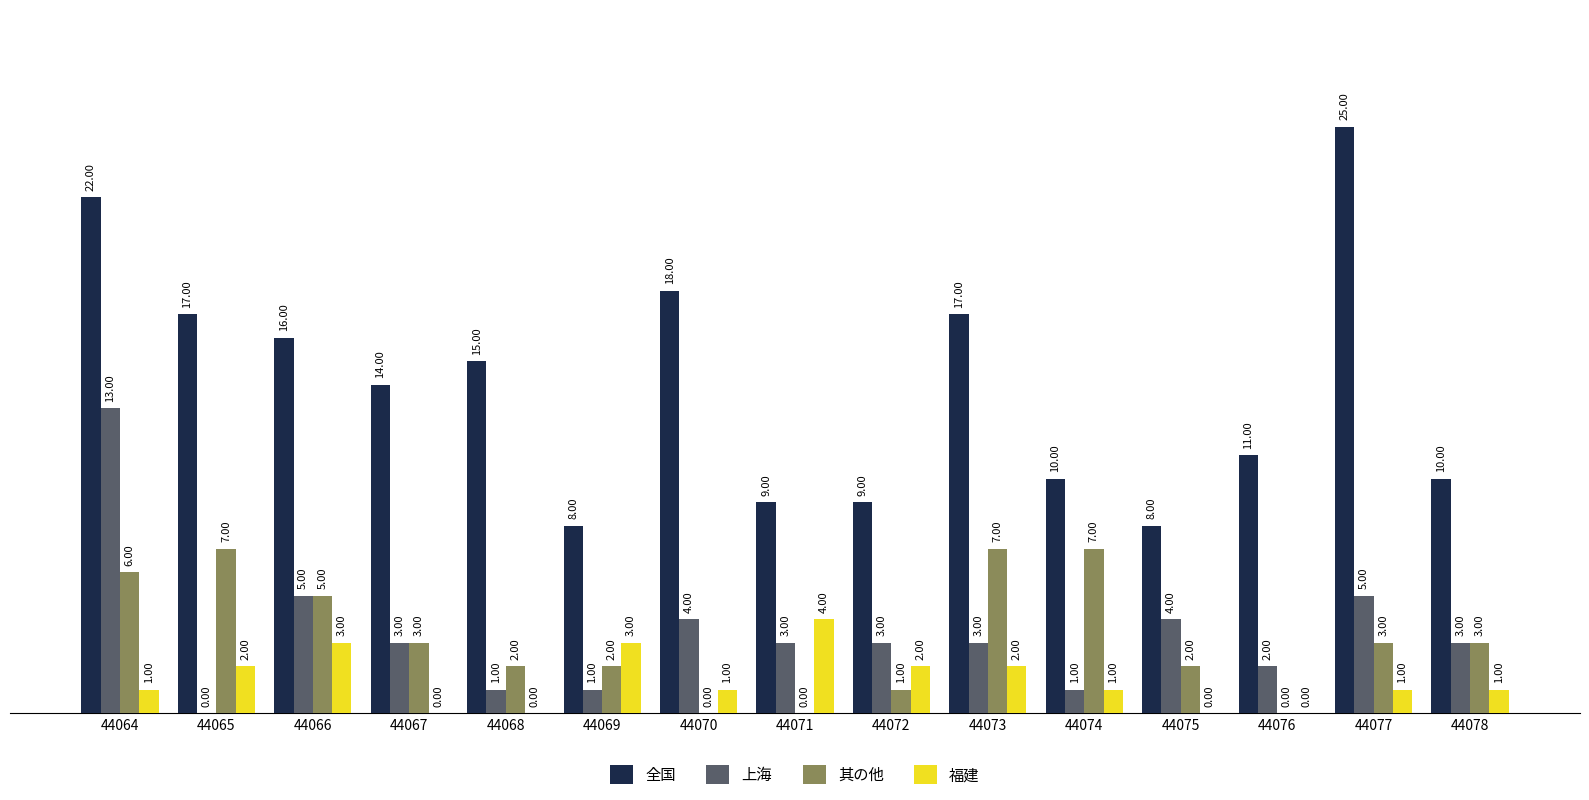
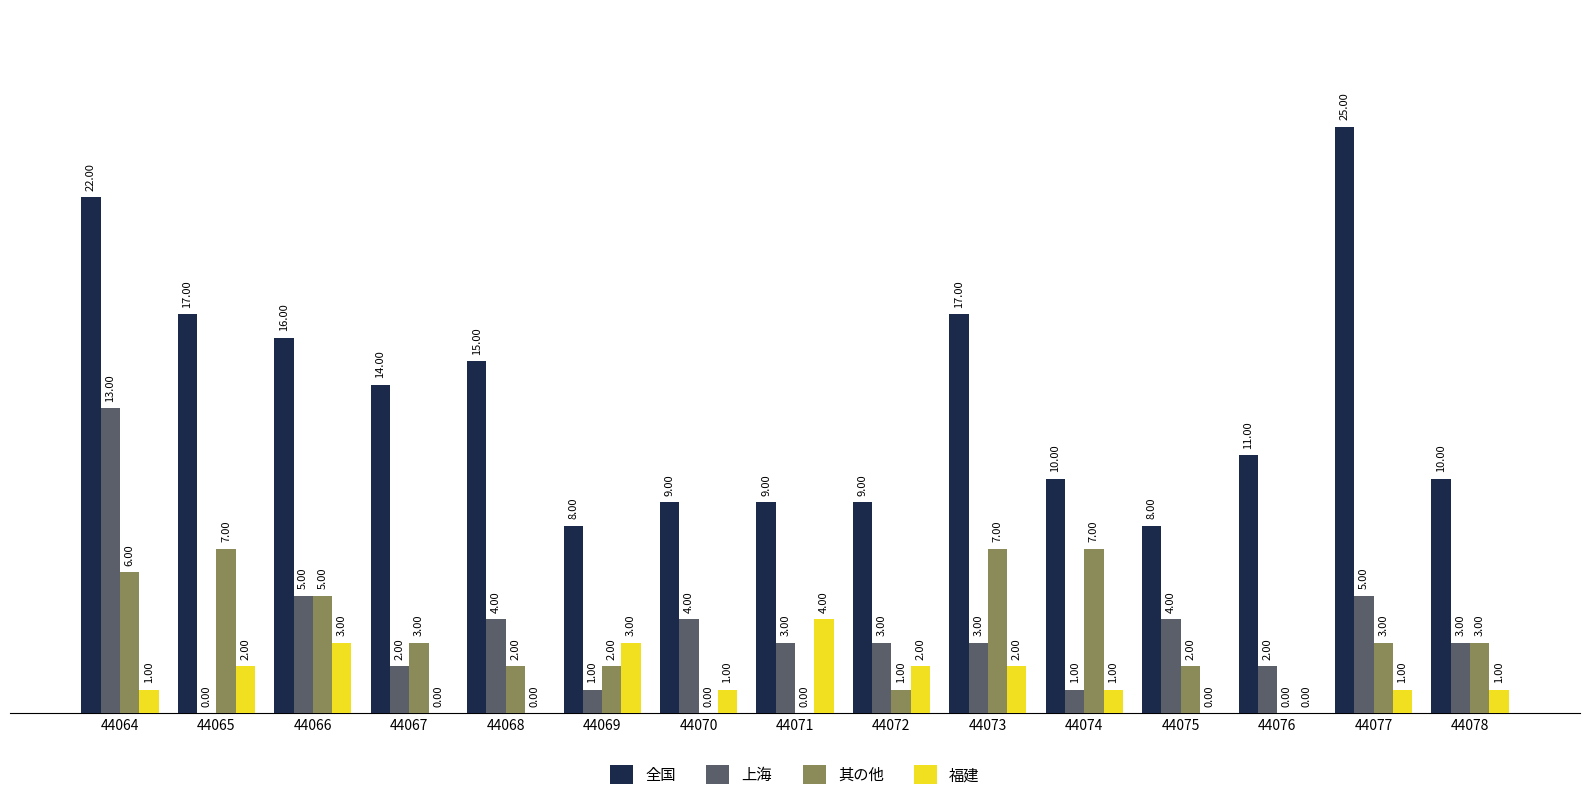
上海, 44067: 3.00 -> 2.00
上海, 44068: 1.00 -> 4.00
全国, 44070: 18.00 -> 9.00
